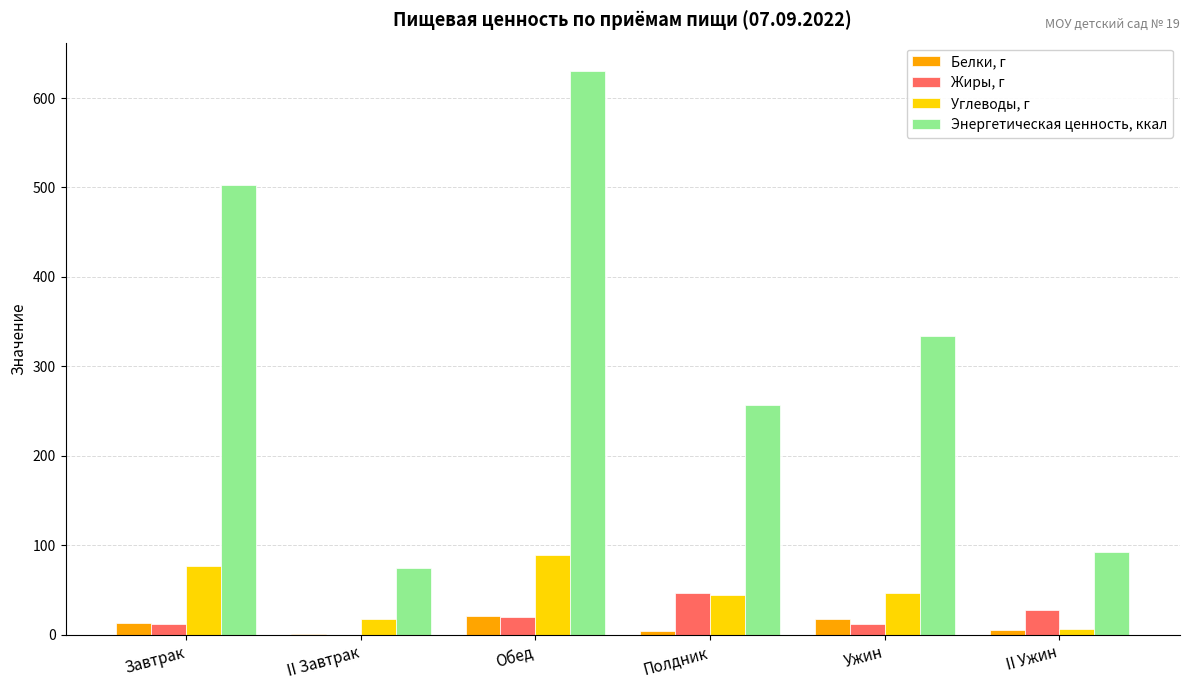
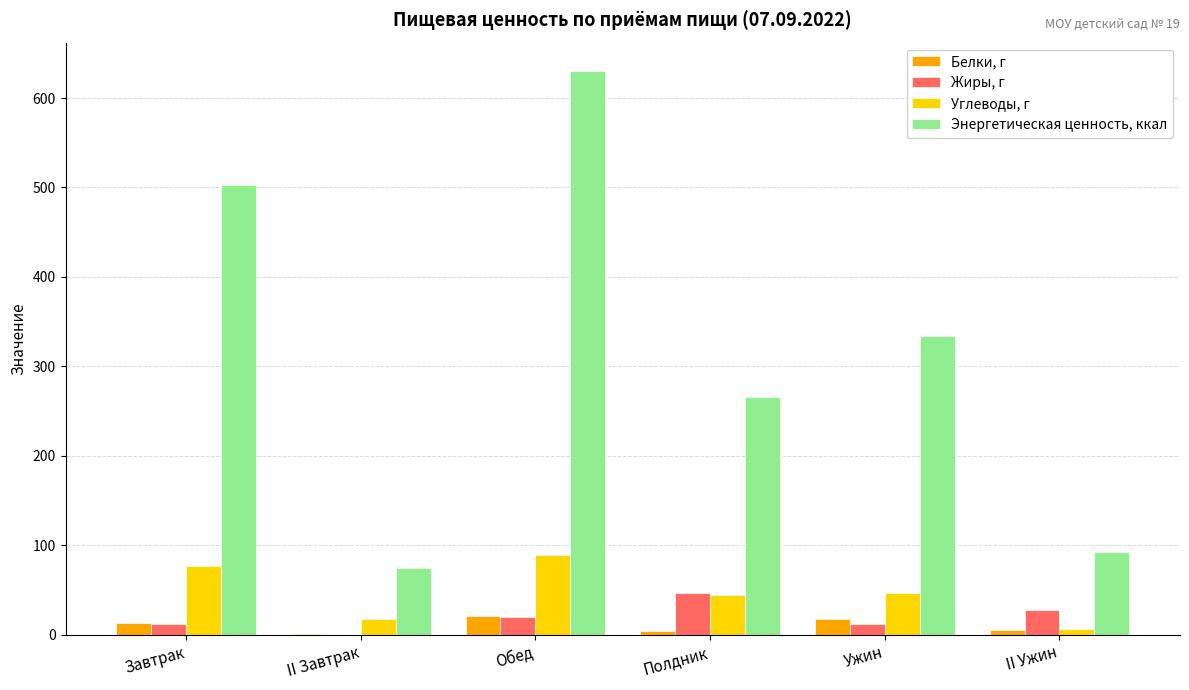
Энергетическая ценность, ккал, Полдник: 260 -> 270
